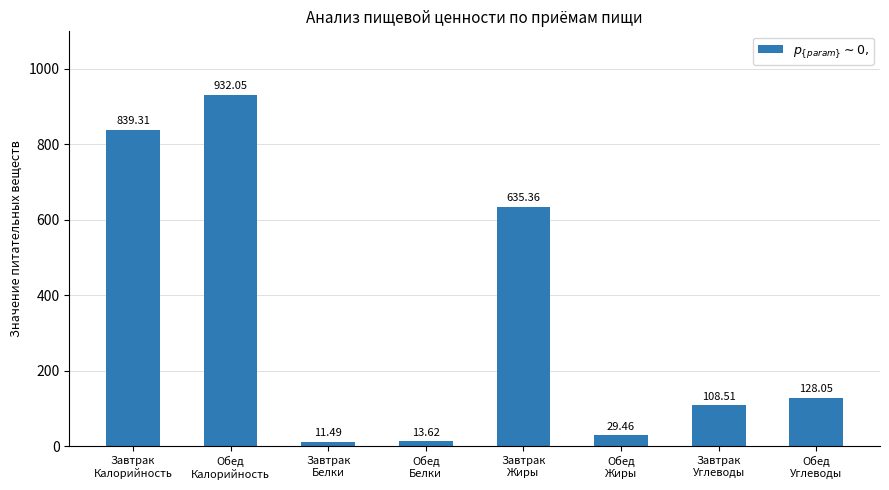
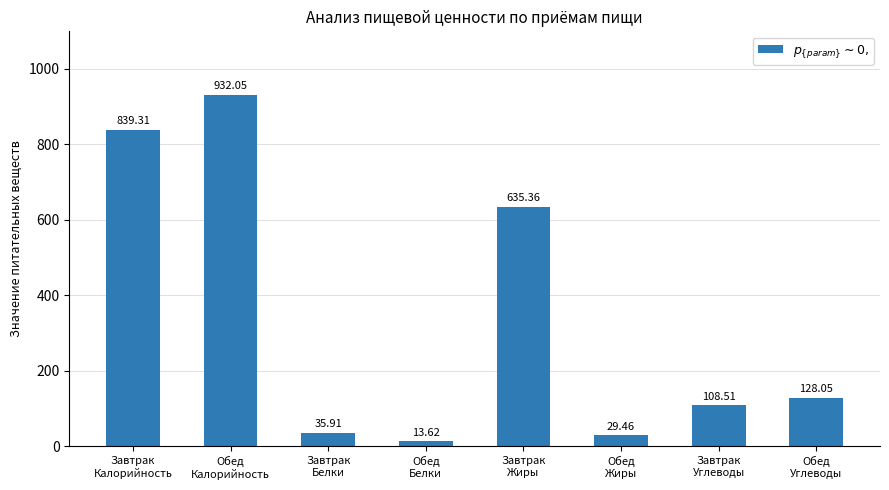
Завтрак Белки: 11.49 -> 35.91
